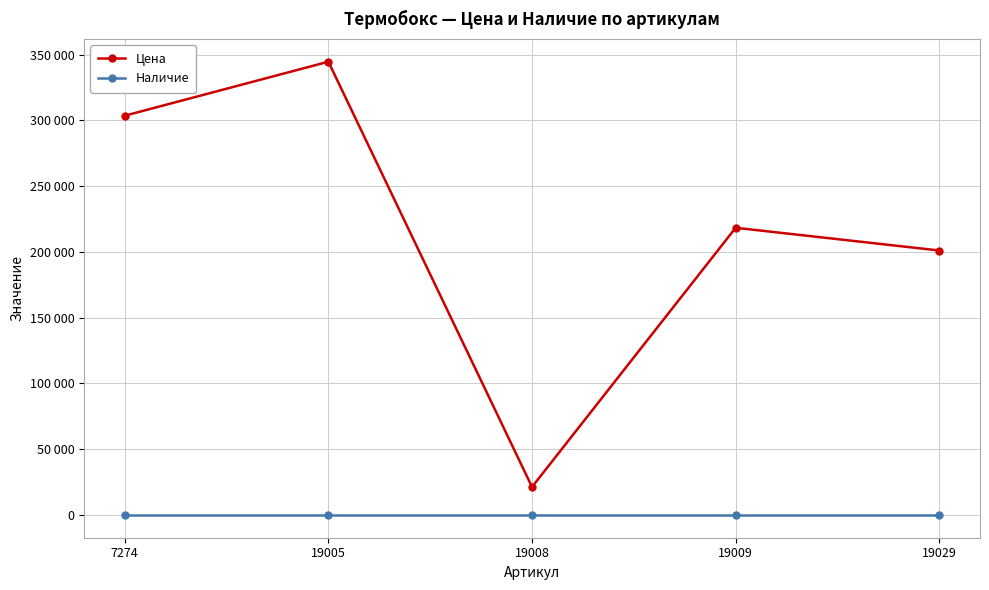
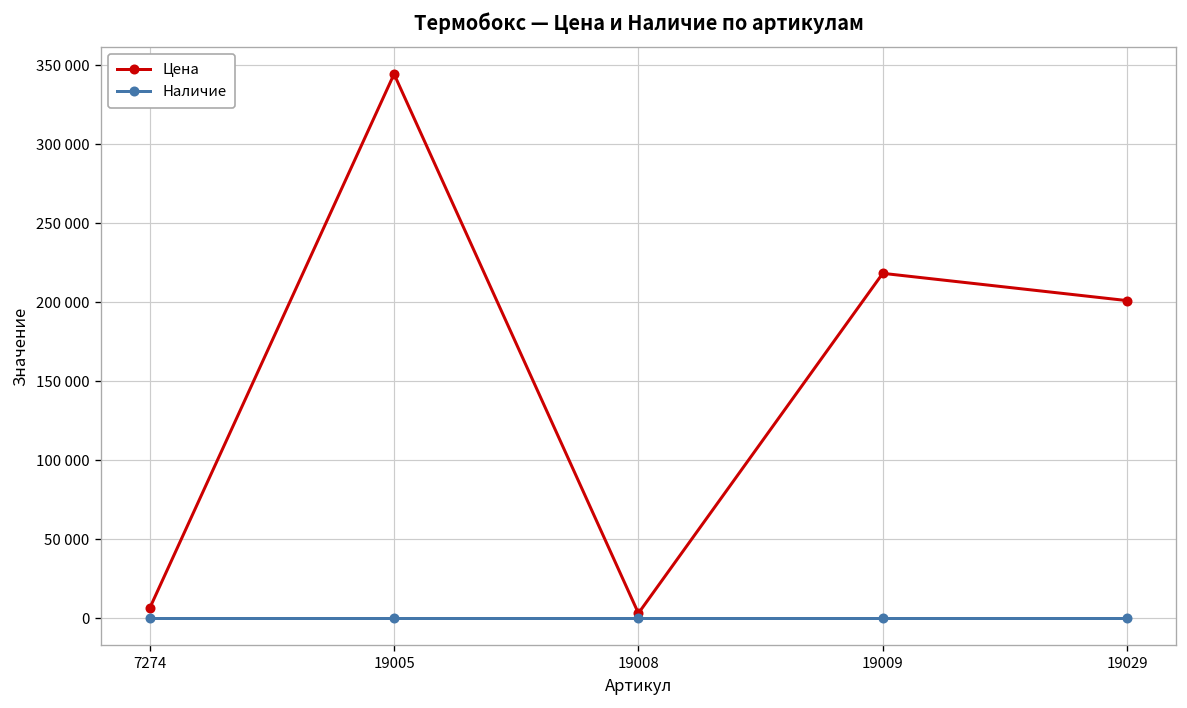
Цена, 7274: 304000 -> 6000
Цена, 19008: 21000 -> 3000
